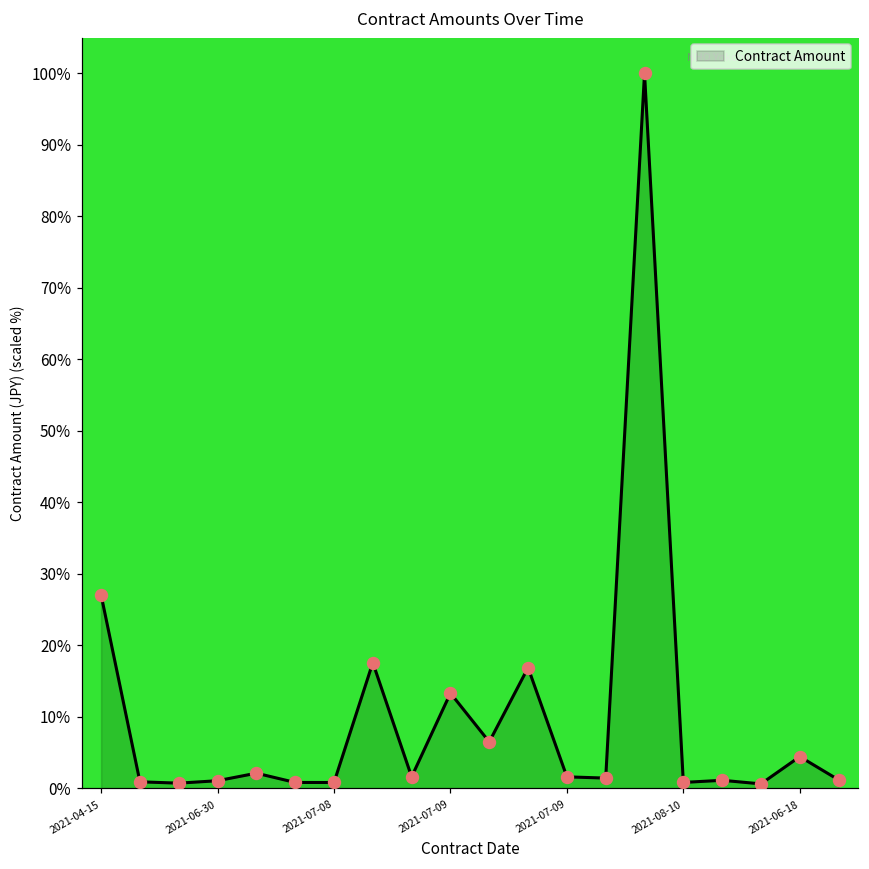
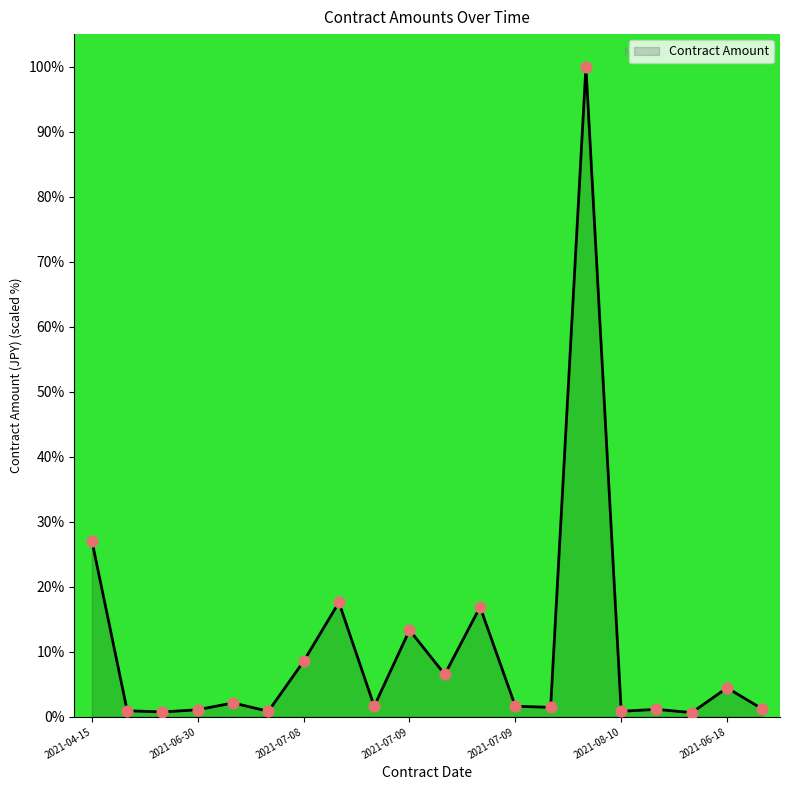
2021-07-08: 1% -> 9%
